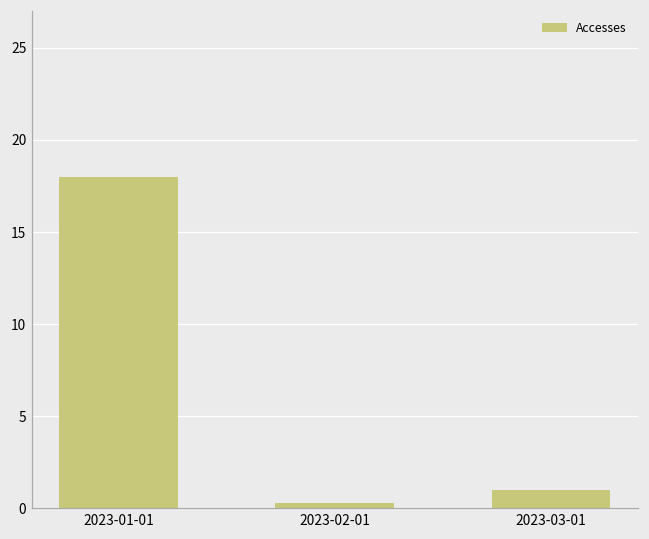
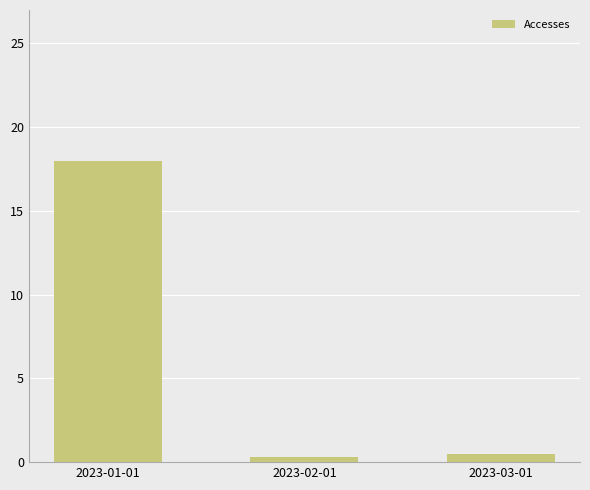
2023-03-01: 1.0 -> 0.5
